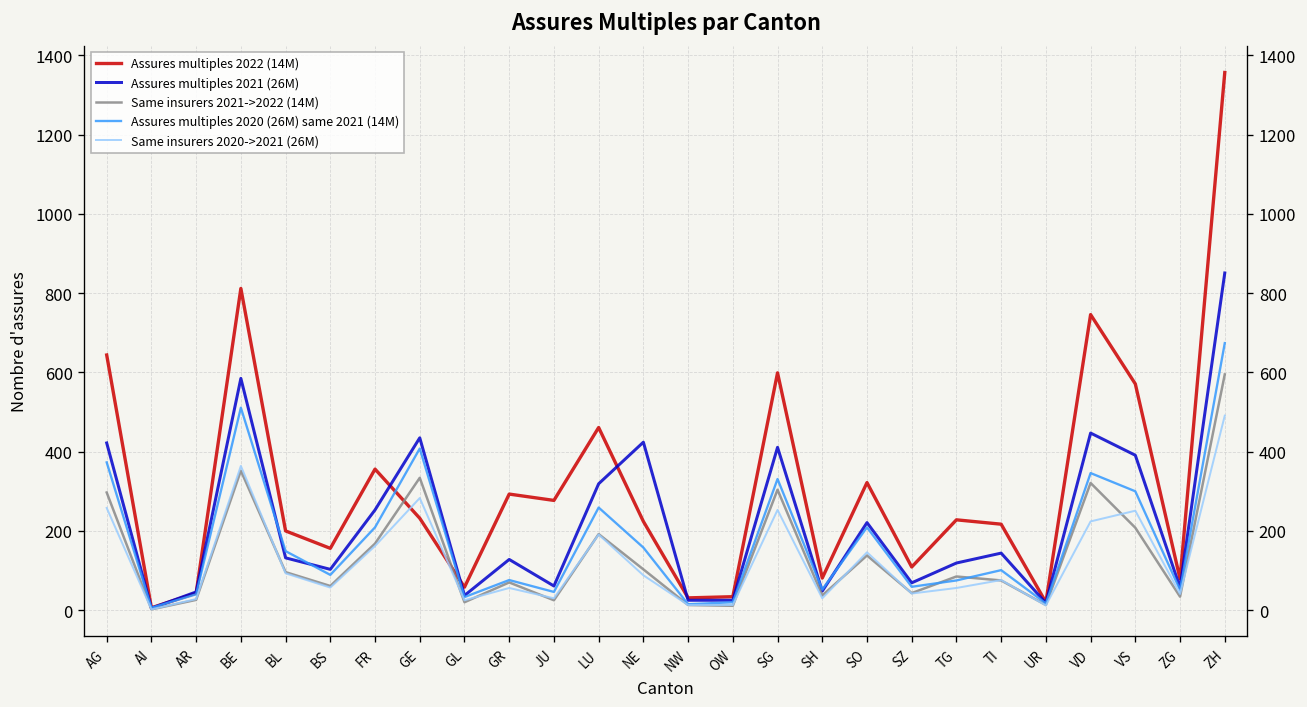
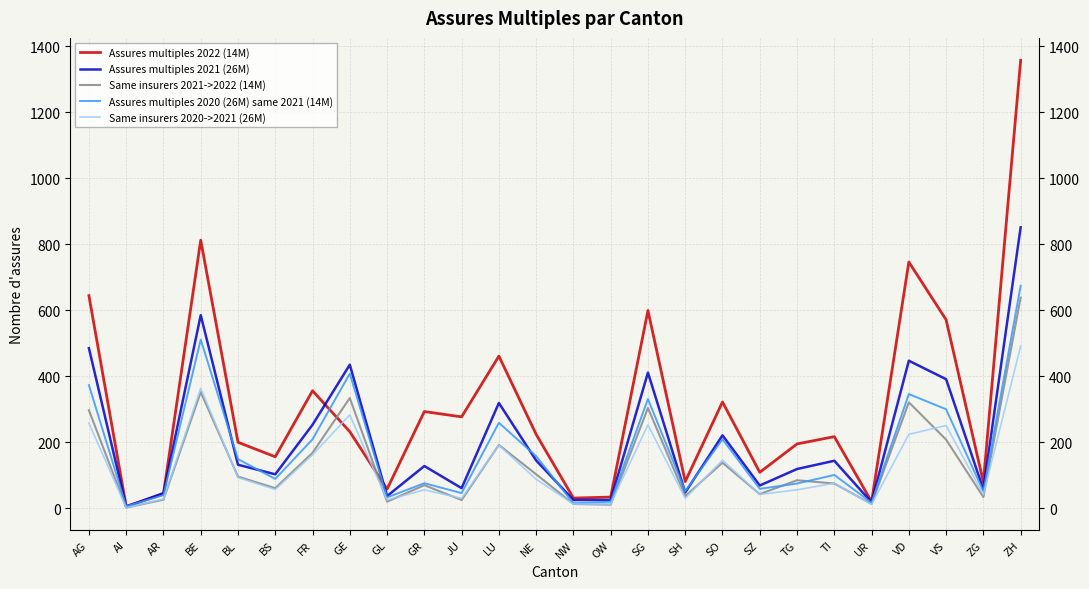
Assures multiples 2021 (26M), AG: 420 -> 490
Assures multiples 2021 (26M), NE: 420 -> 150
Assures multiples 2022 (14M), TG: 230 -> 200
Same insurers 2021->2022 (14M), ZH: 600 -> 640
